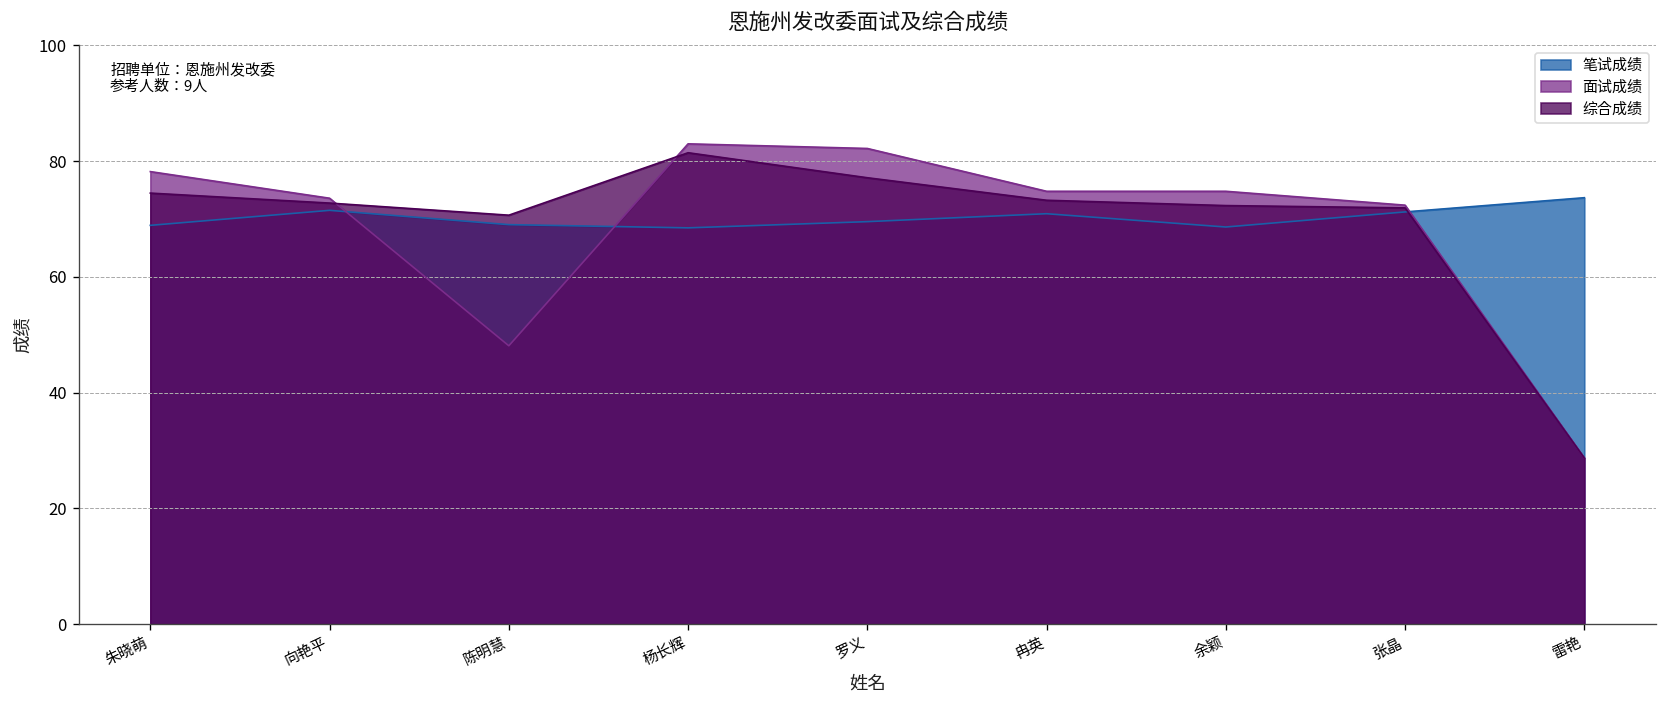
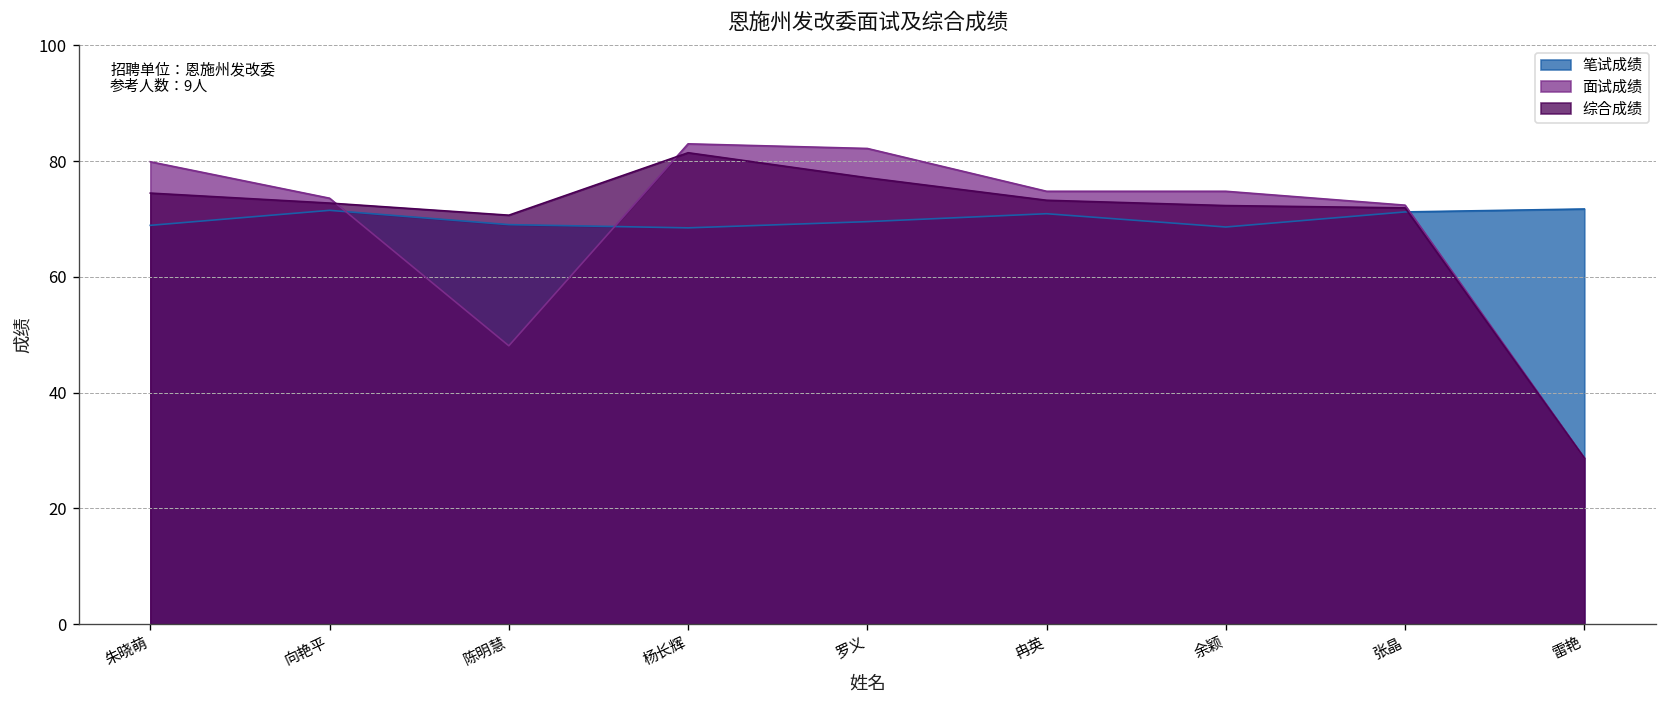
面试成绩, 朱晓萌: 78 -> 80
笔试成绩, 雷艳: 74 -> 72
